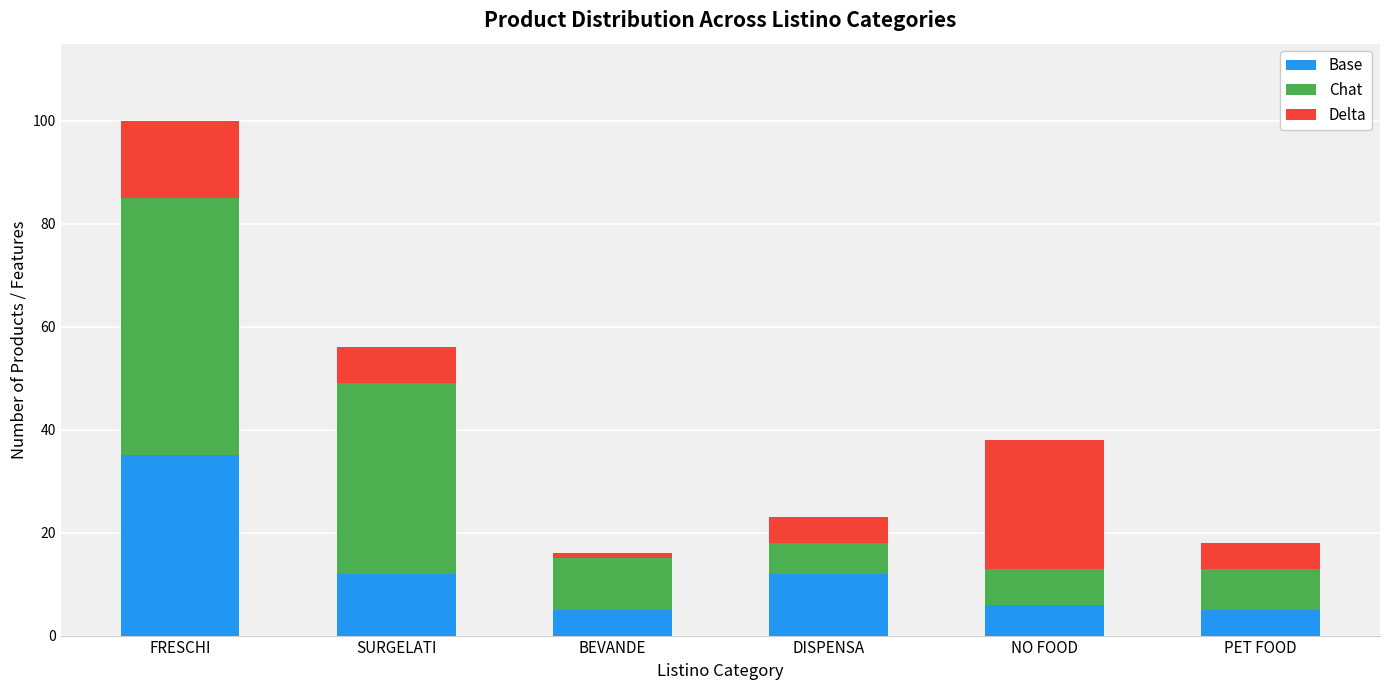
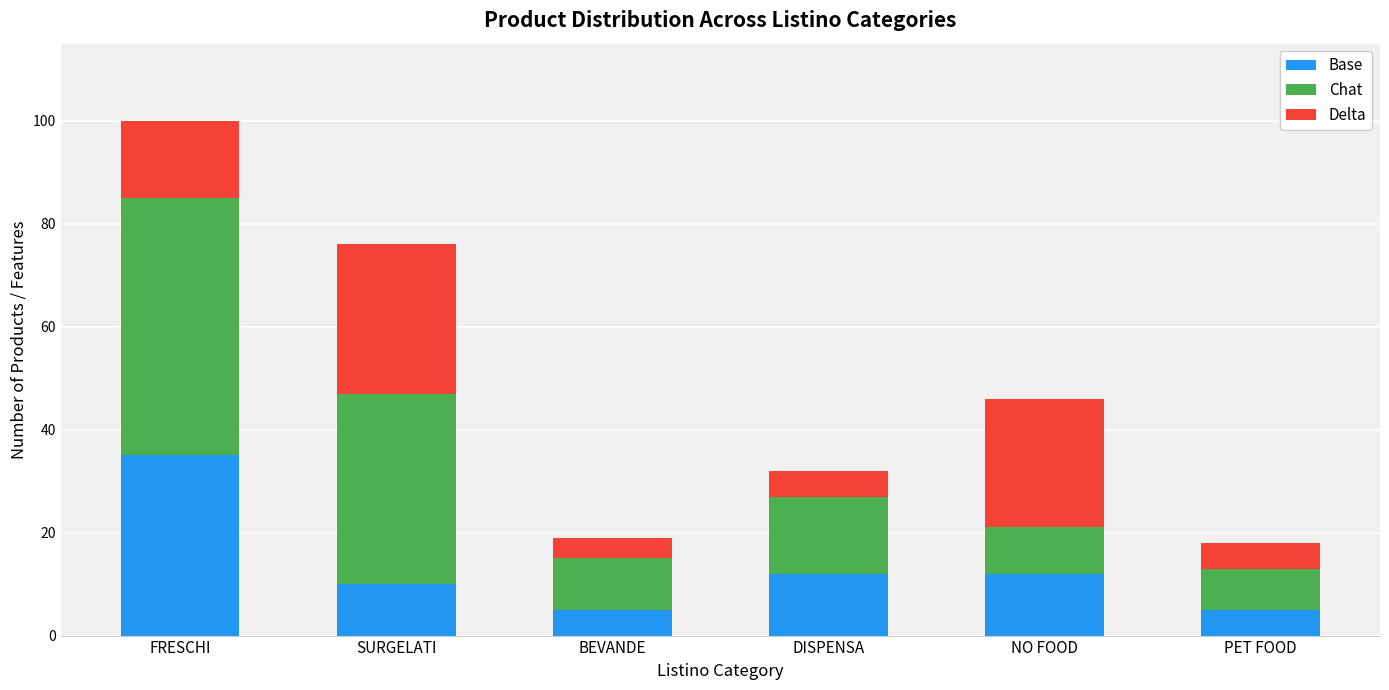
Base, SURGELATI: 12 -> 10
Delta, SURGELATI: 7 -> 29
Delta, BEVANDE: 1 -> 4
Chat, DISPENSA: 6 -> 15
Base, NO FOOD: 6 -> 12
Chat, NO FOOD: 7 -> 9
